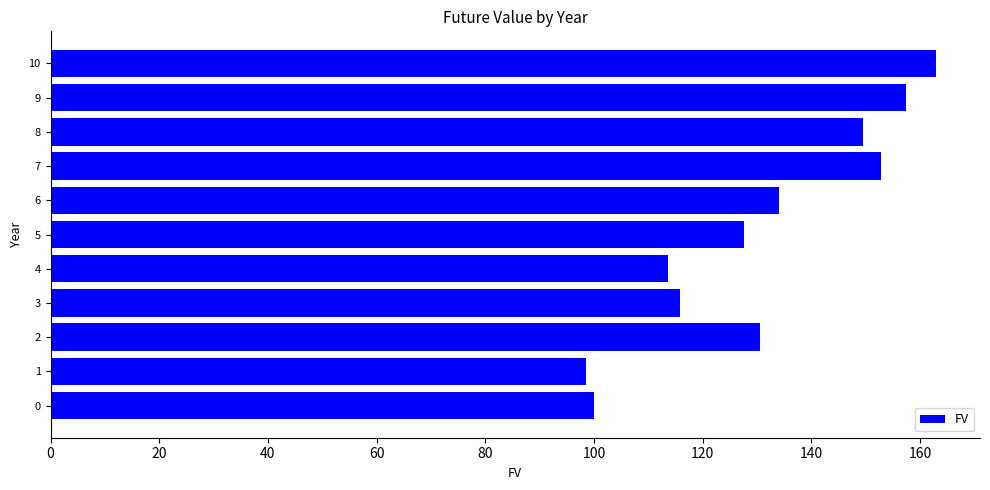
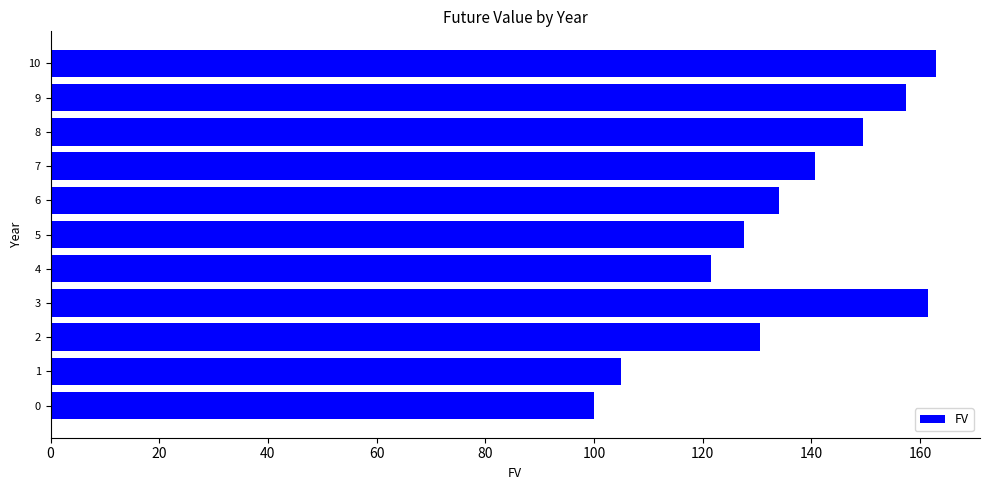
7: 153 -> 141
4: 114 -> 122
3: 116 -> 161
1: 99 -> 105
